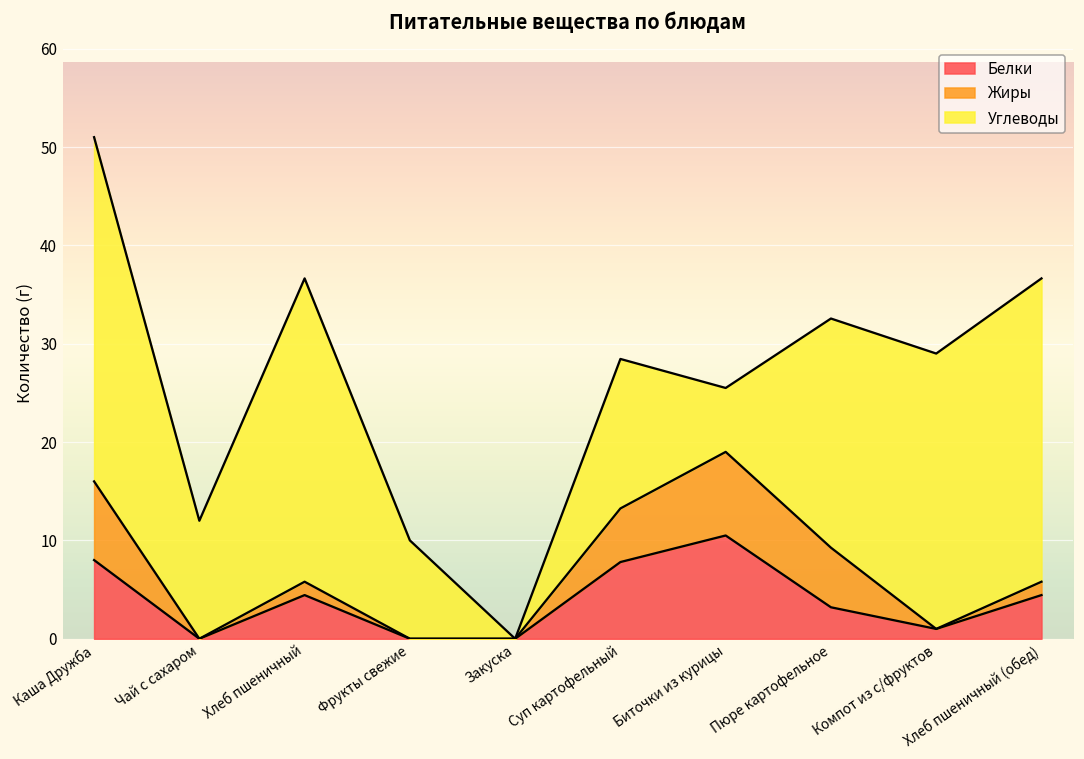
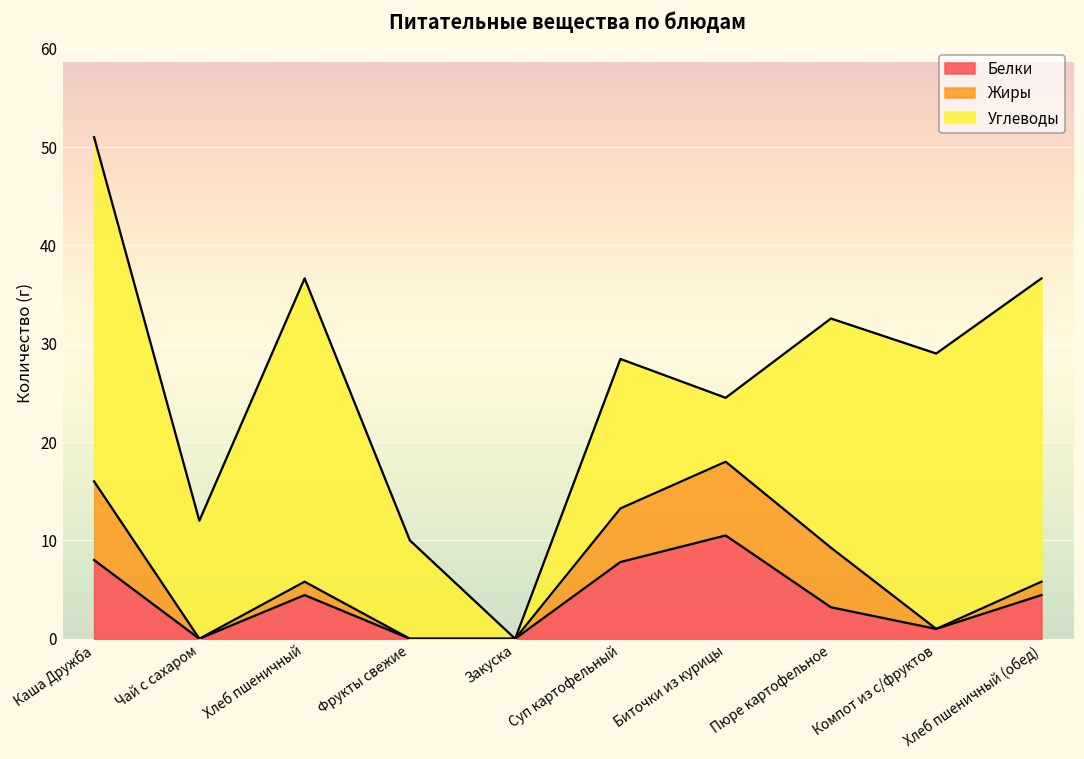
Жиры, Биточки из курицы: 9 -> 8
